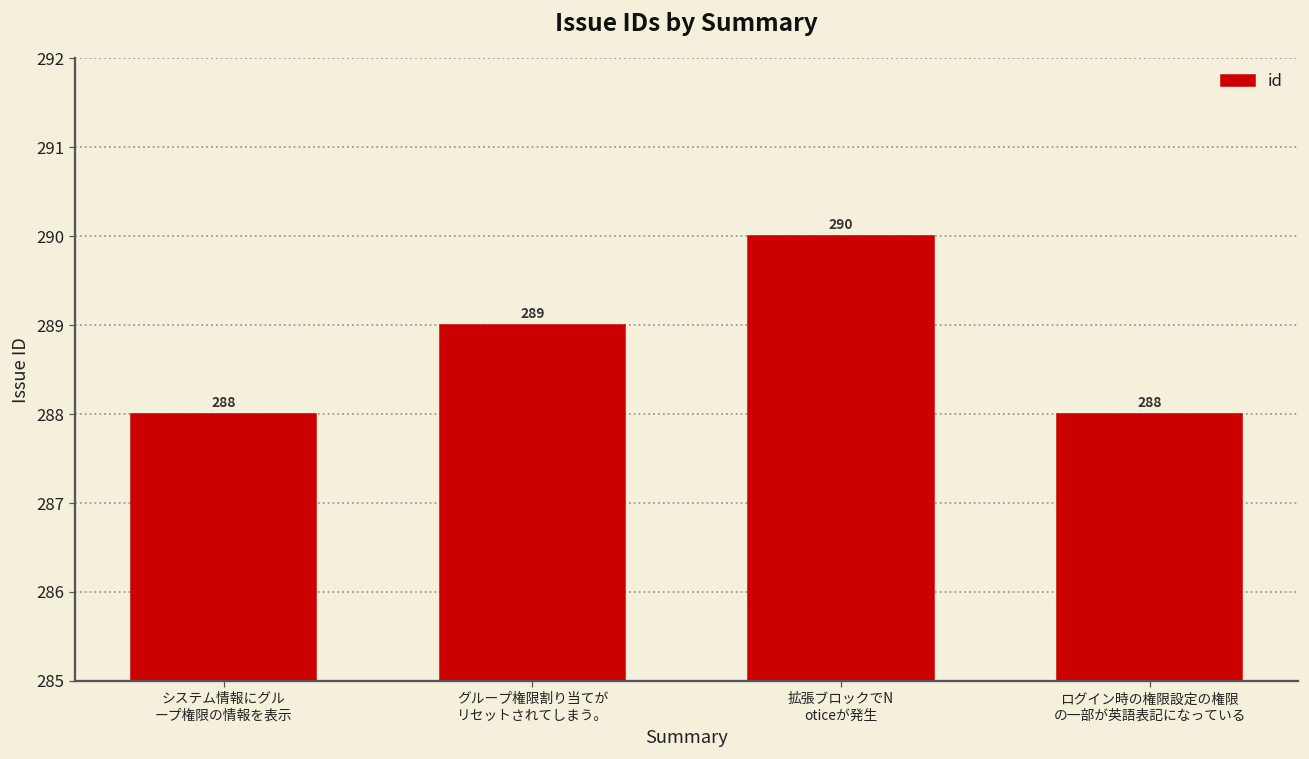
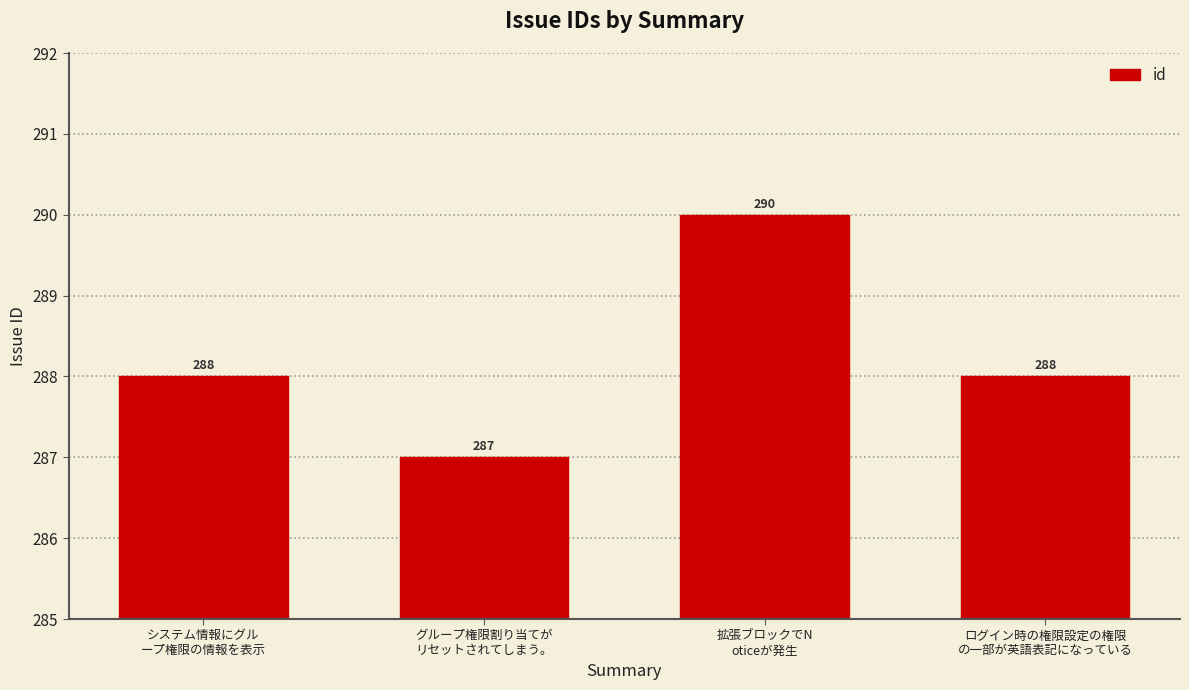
グループ権限割り当てが リセットされてしまう。: 289 -> 287
